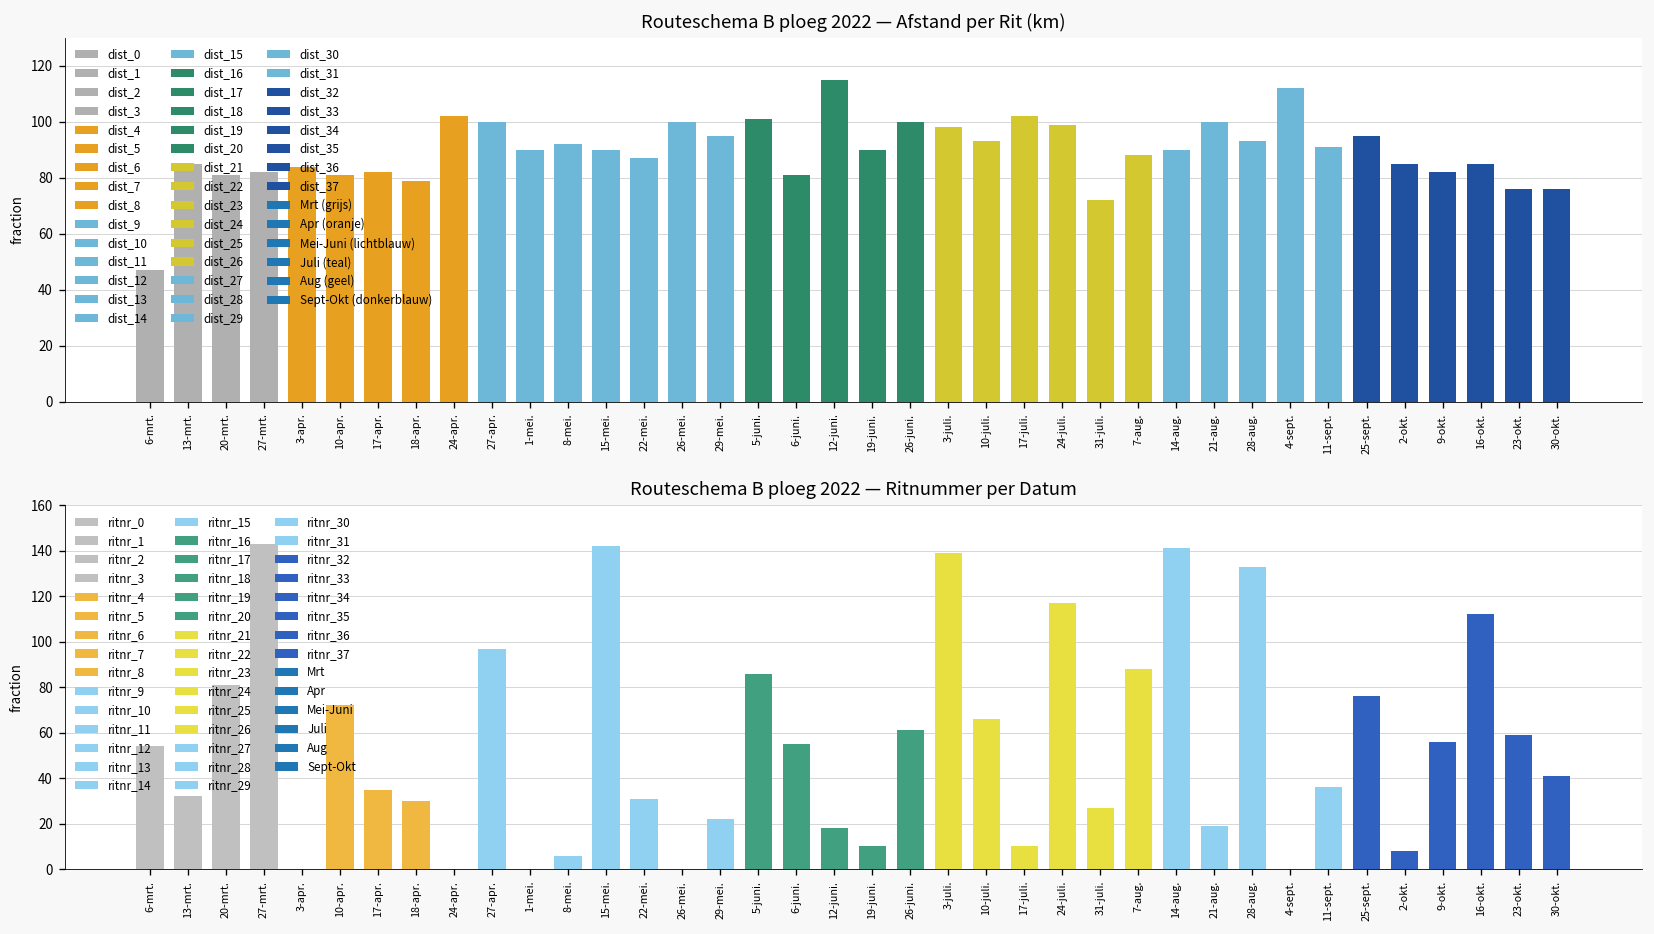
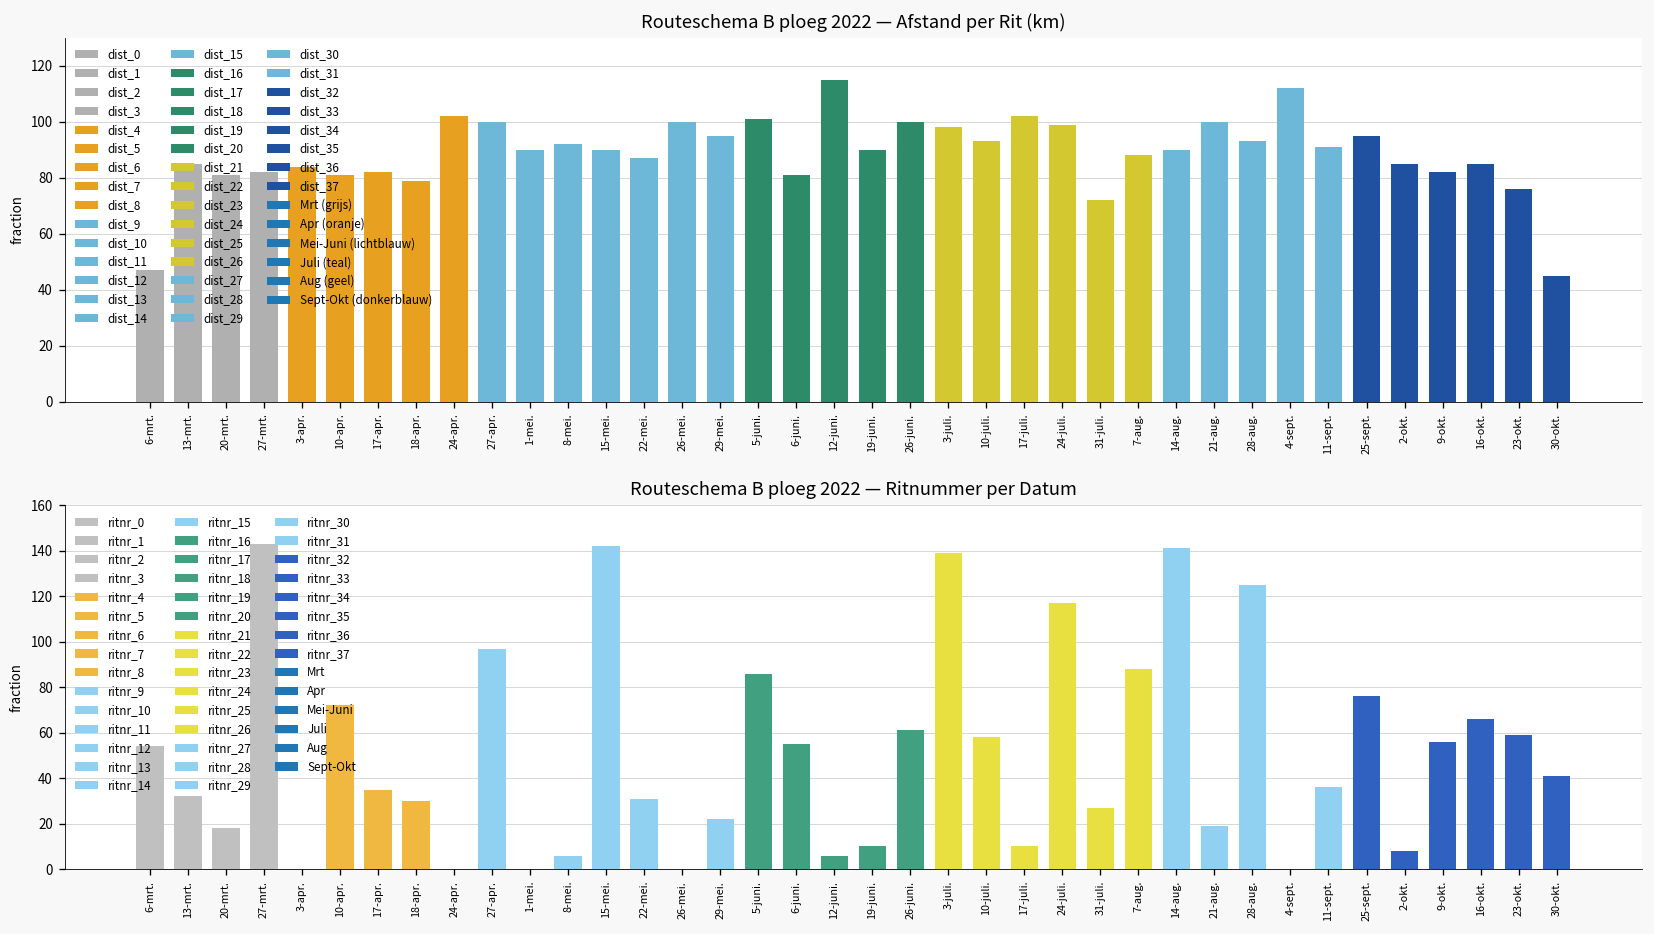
Routeschema B ploeg 2022 — Afstand per Rit (km), 30-okt.: 76 -> 45
Routeschema B ploeg 2022 — Ritnummer per Datum, 20-mrt.: 81 -> 18
Routeschema B ploeg 2022 — Ritnummer per Datum, 12-juni.: 18 -> 6
Routeschema B ploeg 2022 — Ritnummer per Datum, 10-juli.: 66 -> 58
Routeschema B ploeg 2022 — Ritnummer per Datum, 28-aug.: 133 -> 125
Routeschema B ploeg 2022 — Ritnummer per Datum, 16-okt.: 112 -> 66
